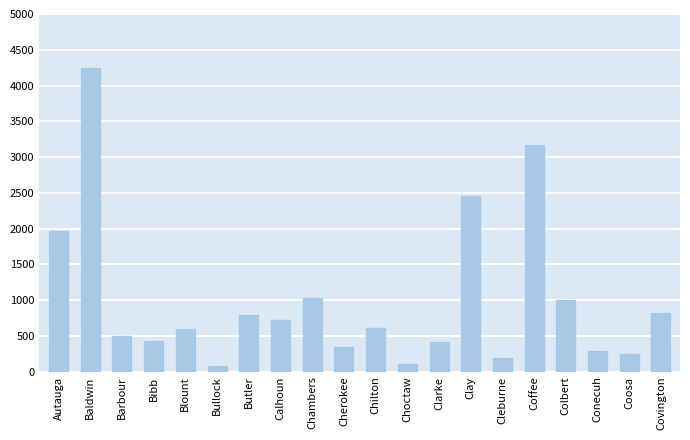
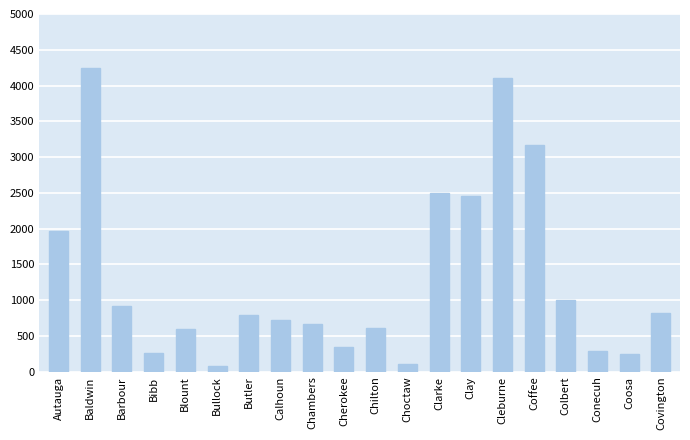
Barbour: 500 -> 900
Bibb: 400 -> 300
Chambers: 1000 -> 700
Clarke: 400 -> 2500
Cleburne: 200 -> 4100
